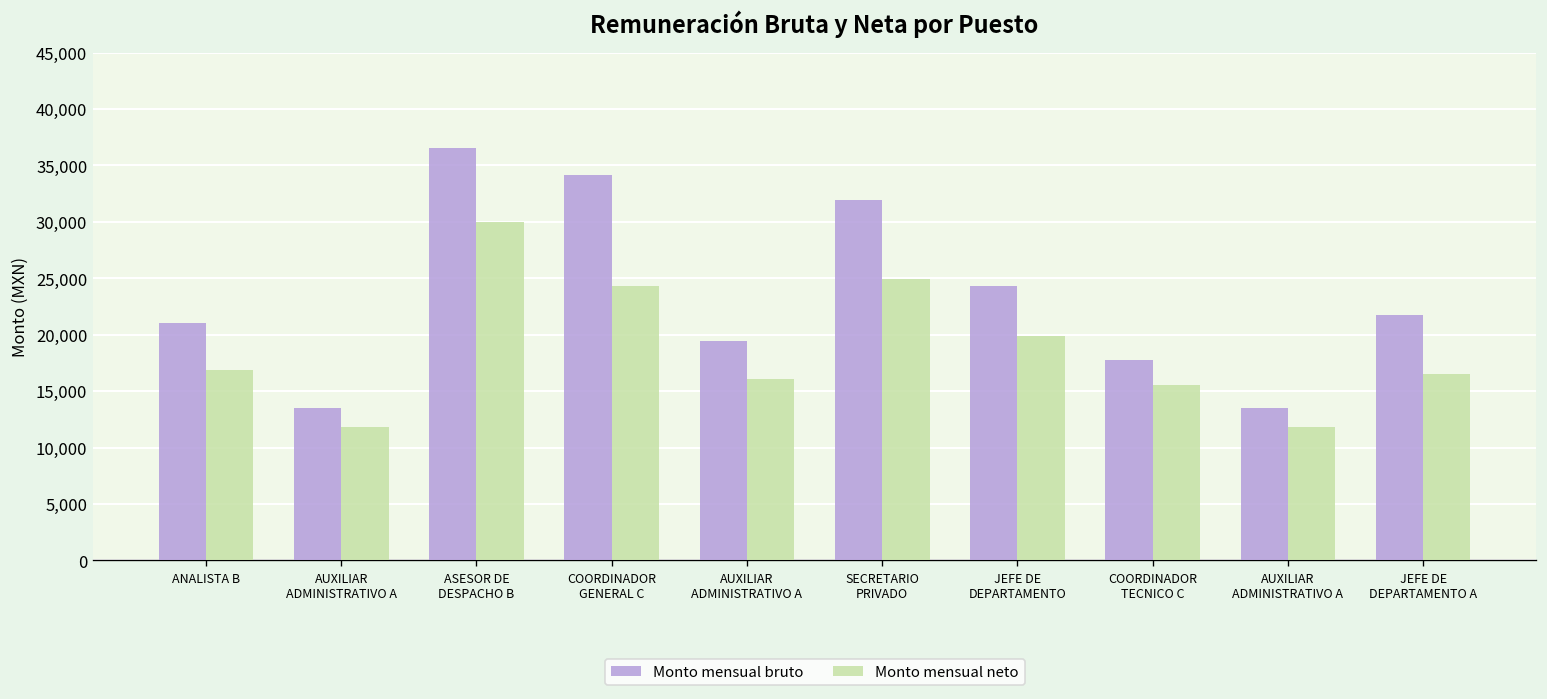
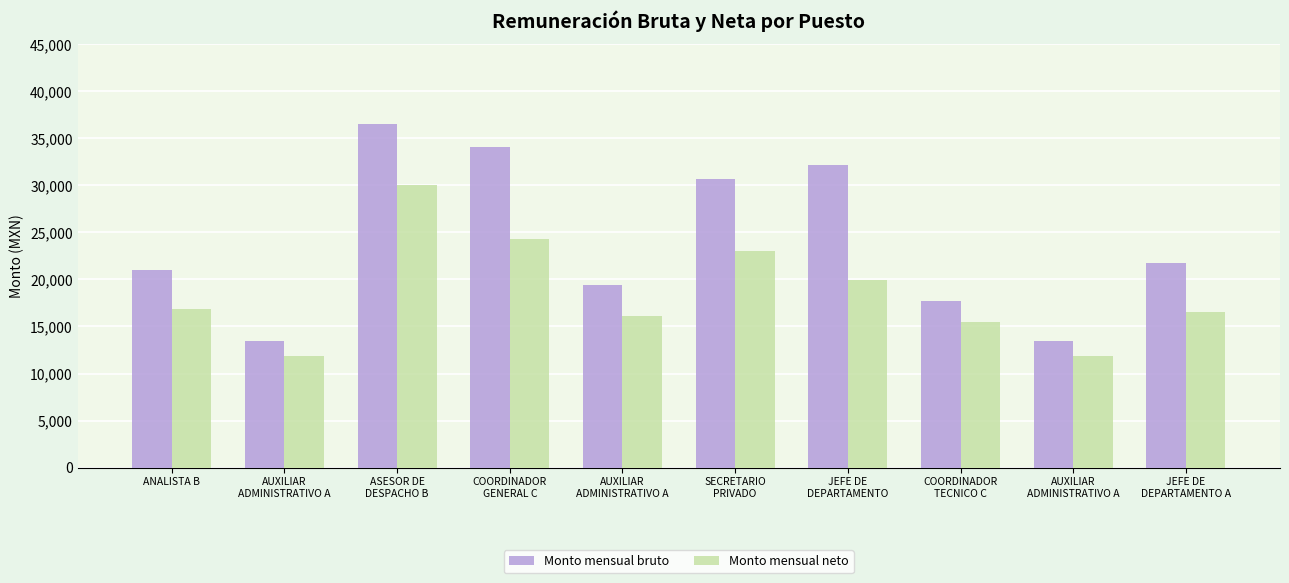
Monto mensual bruto, SECRETARIO PRIVADO: 32,000 -> 31,000
Monto mensual neto, SECRETARIO PRIVADO: 25,000 -> 23,000
Monto mensual bruto, JEFE DE DEPARTAMENTO: 24,000 -> 32,000
